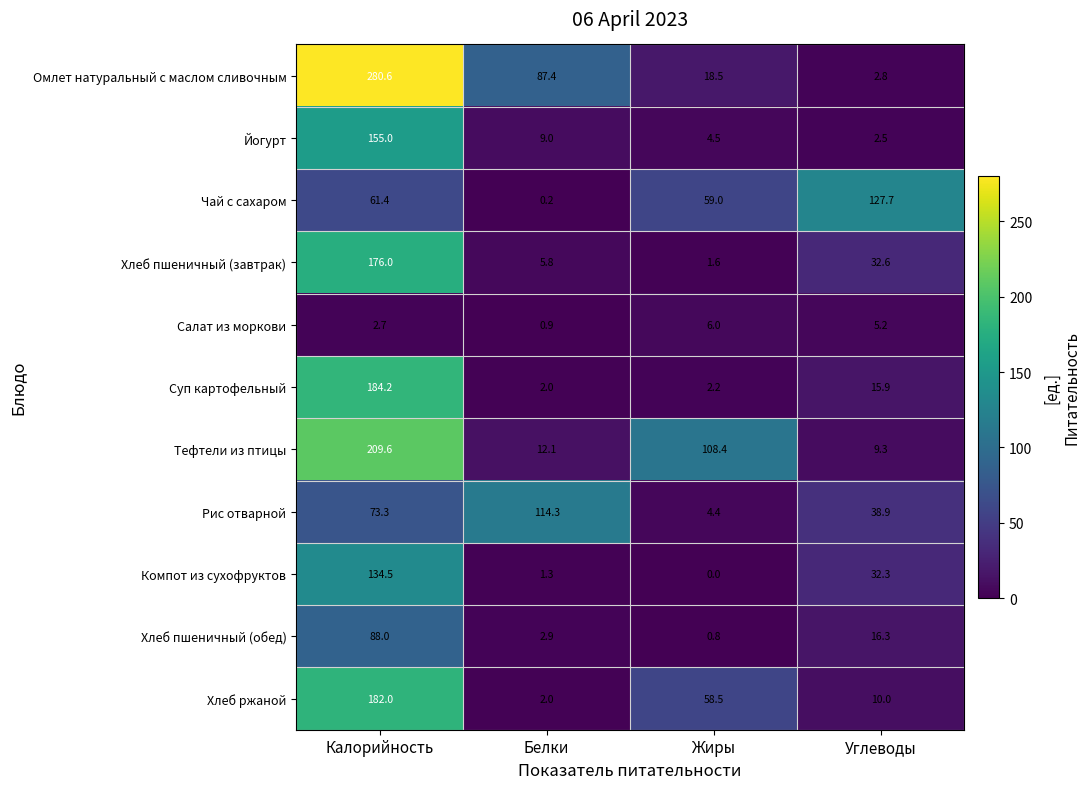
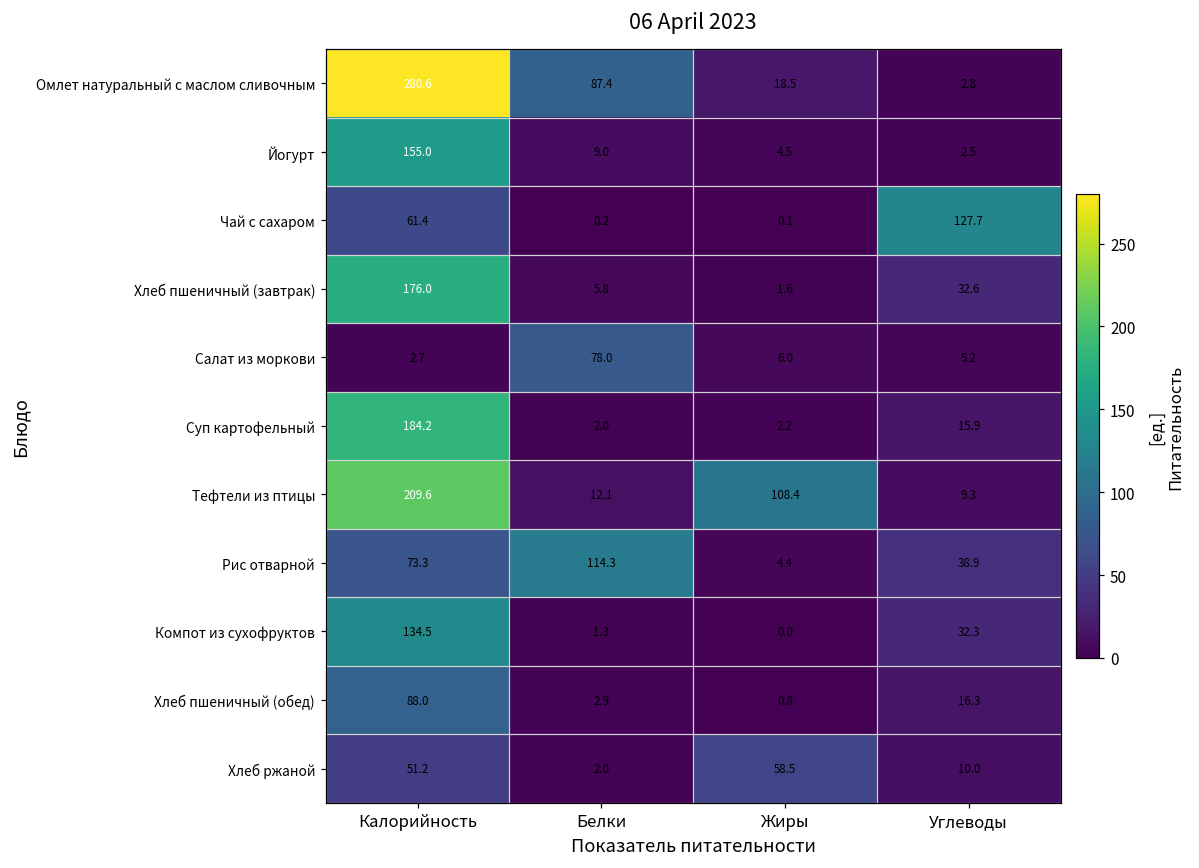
Чай с сахаром, Жиры: 59.0 -> 0.1
Салат из моркови, Белки: 0.9 -> 78.0
Хлеб ржаной, Калорийность: 182.0 -> 51.2
